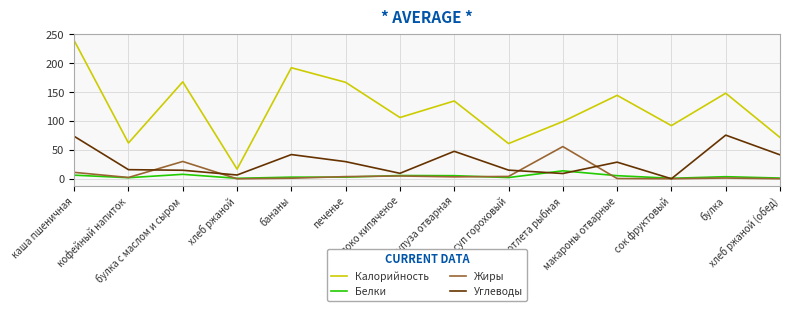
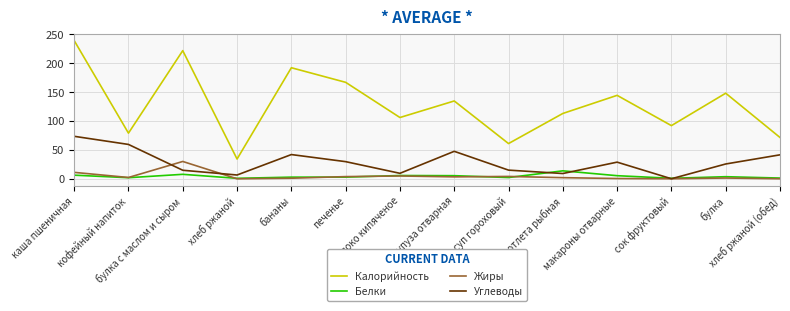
Калорийность, кофейный напиток: 60 -> 80
Углеводы, кофейный напиток: 20 -> 60
Калорийность, булка с маслом и сыром: 170 -> 220
Калорийность, хлеб ржаной: 20 -> 30
Калорийность, котлета рыбная: 100 -> 110
Жиры, котлета рыбная: 60 -> 0
Углеводы, булка: 80 -> 30
